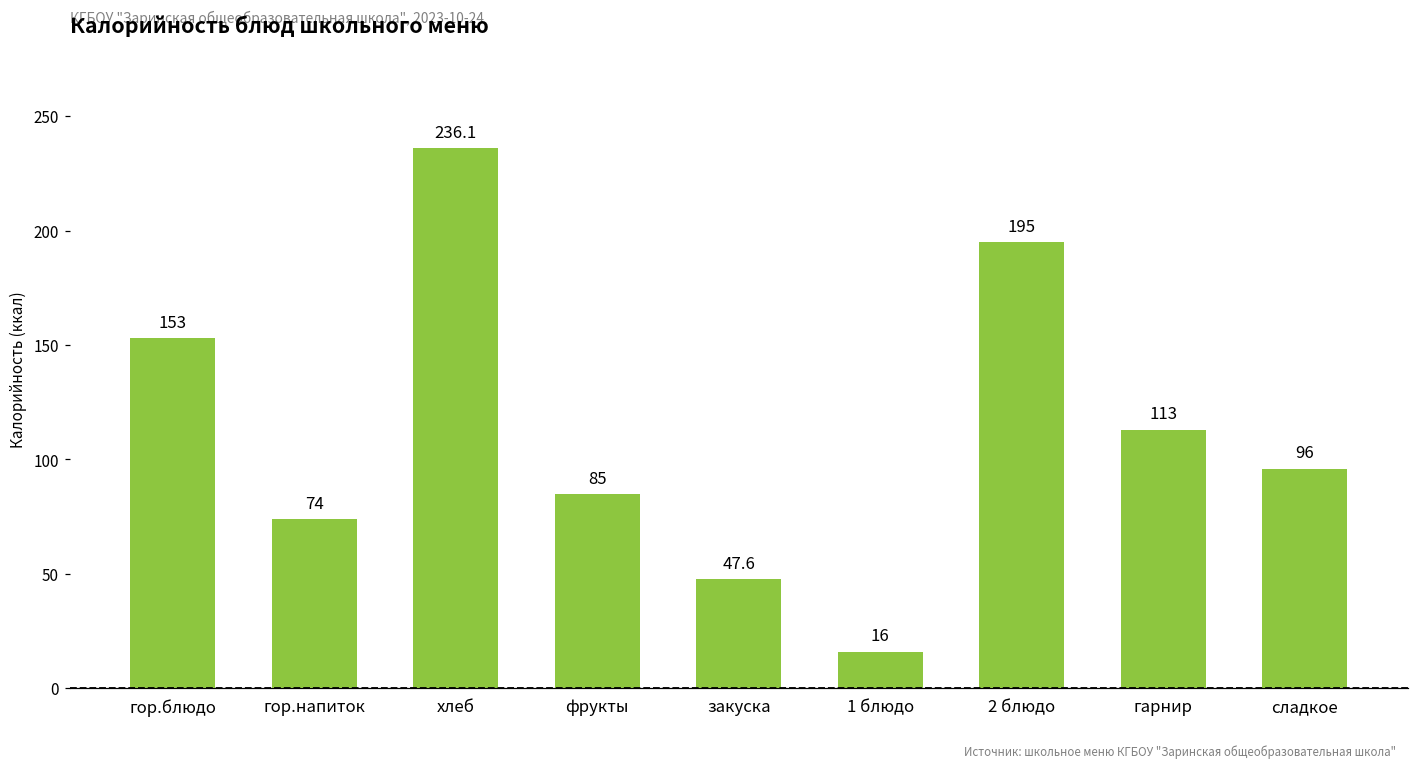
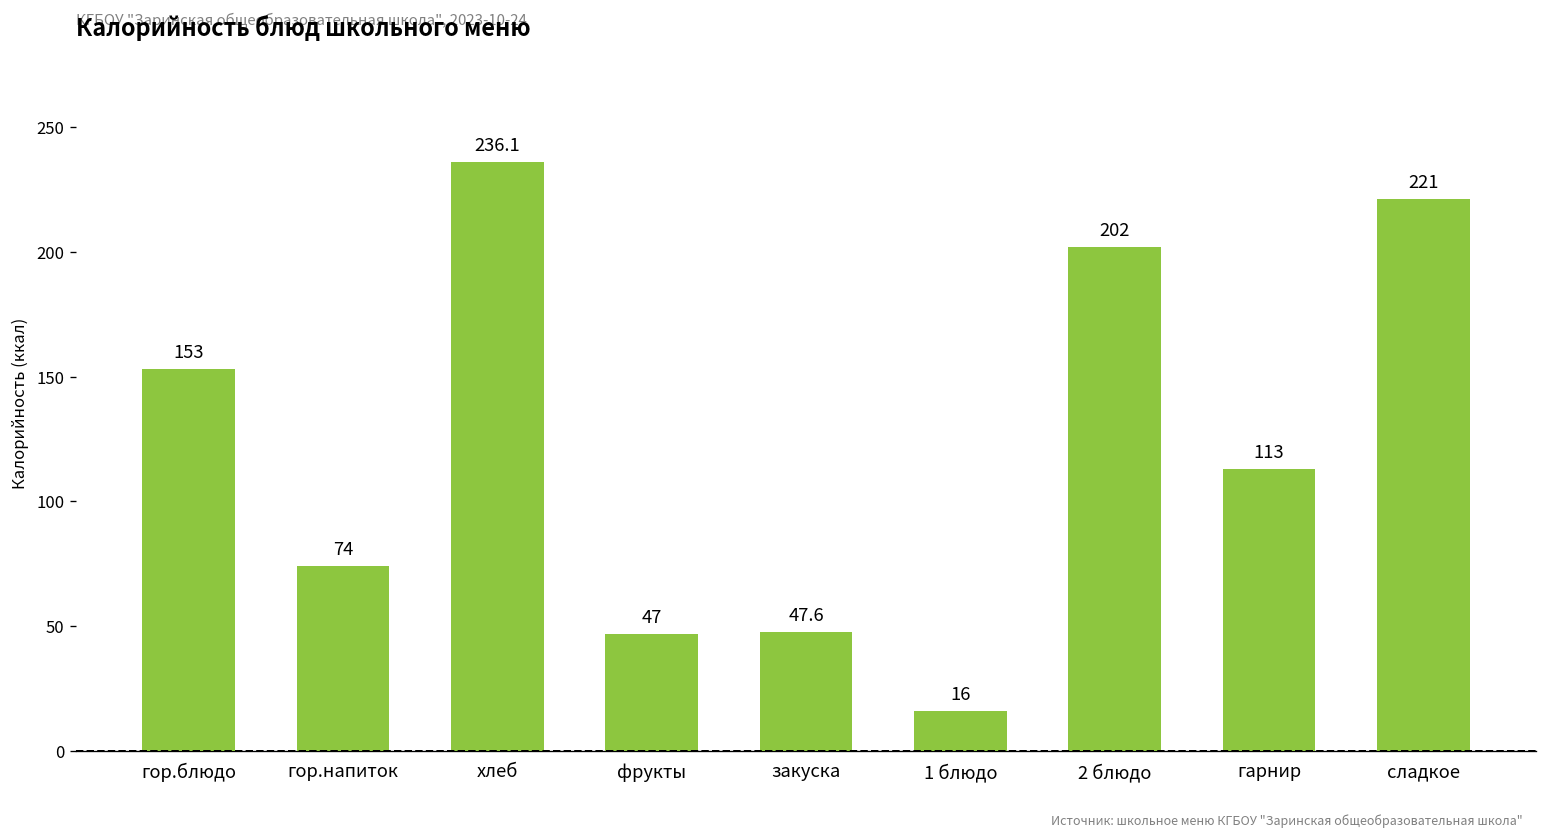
фрукты: 85 -> 47
2 блюдо: 195 -> 202
сладкое: 96 -> 221
